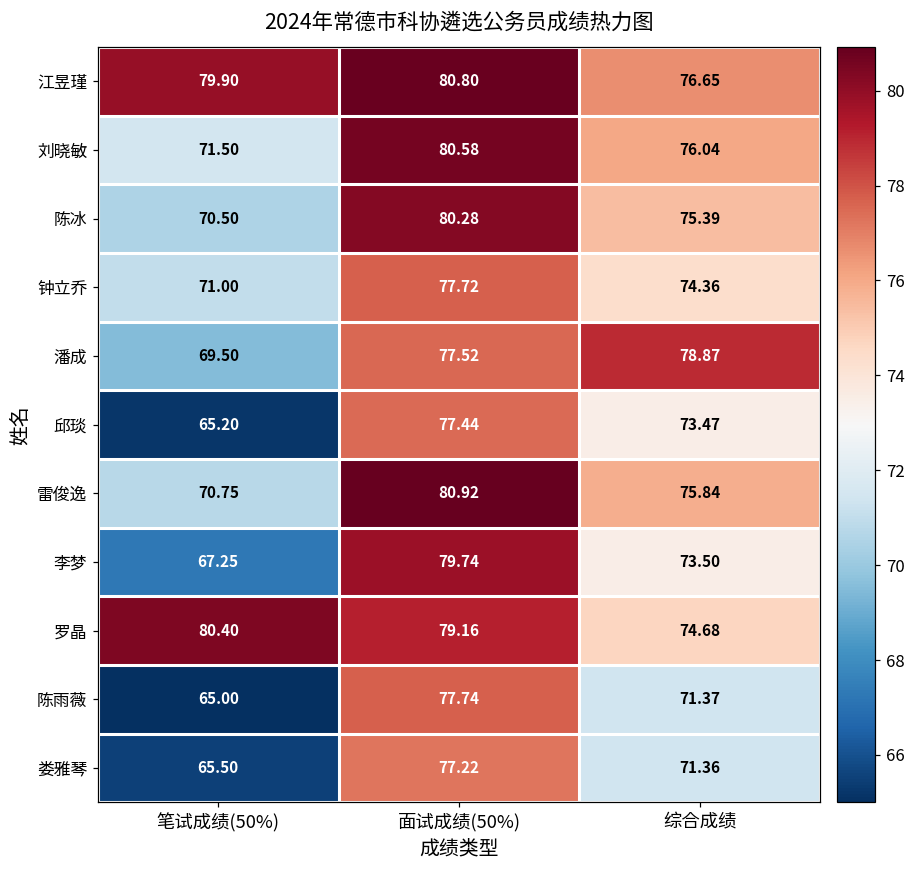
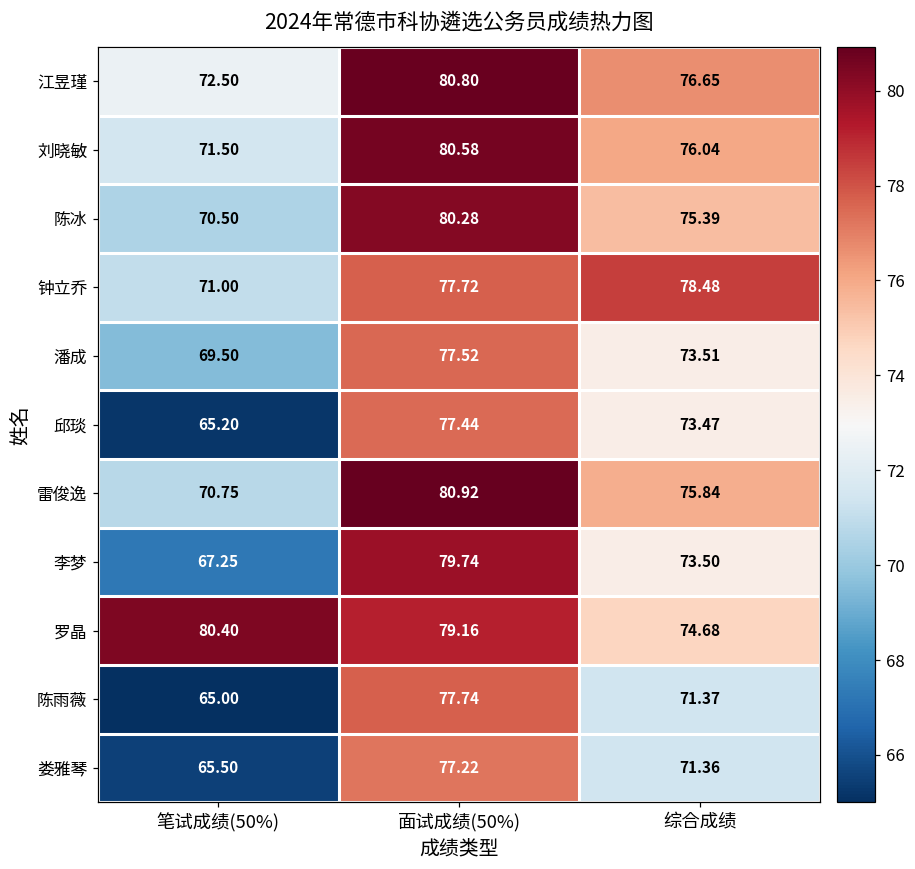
江昱瑾, 笔试成绩(50%): 79.90 -> 72.50
钟立乔, 综合成绩: 74.36 -> 78.48
潘成, 综合成绩: 78.87 -> 73.51
